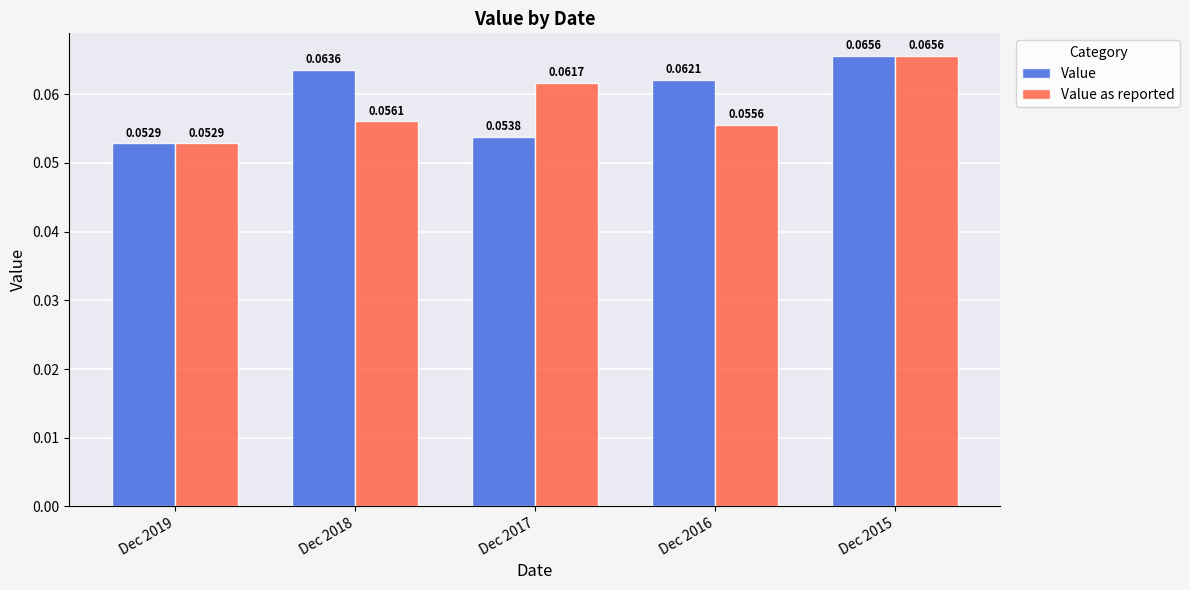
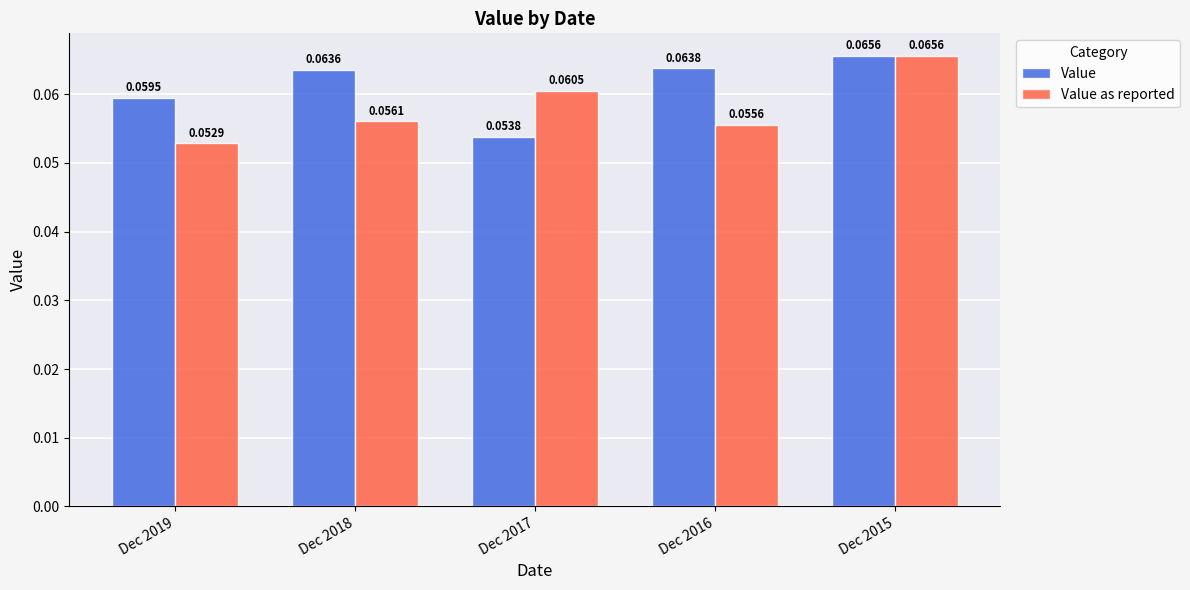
Value, Dec 2019: 0.0529 -> 0.0595
Value as reported, Dec 2017: 0.0617 -> 0.0605
Value, Dec 2016: 0.0621 -> 0.0638
